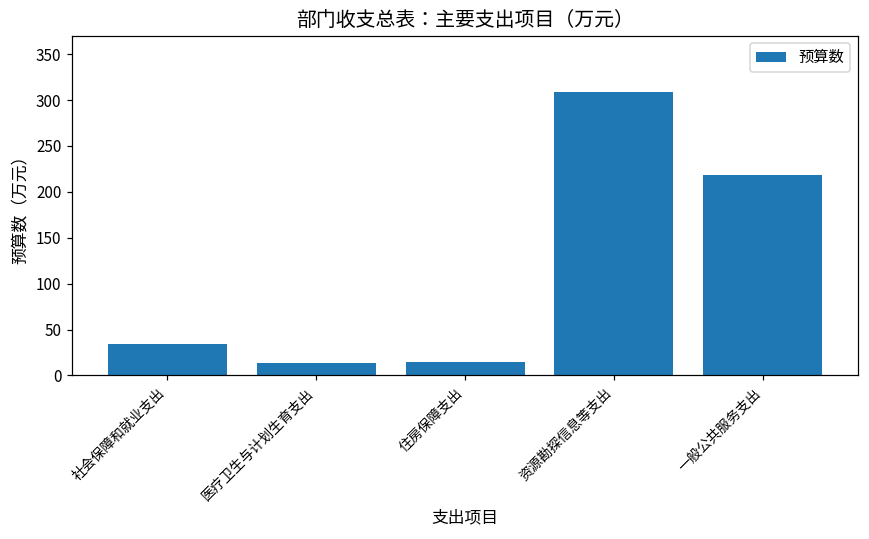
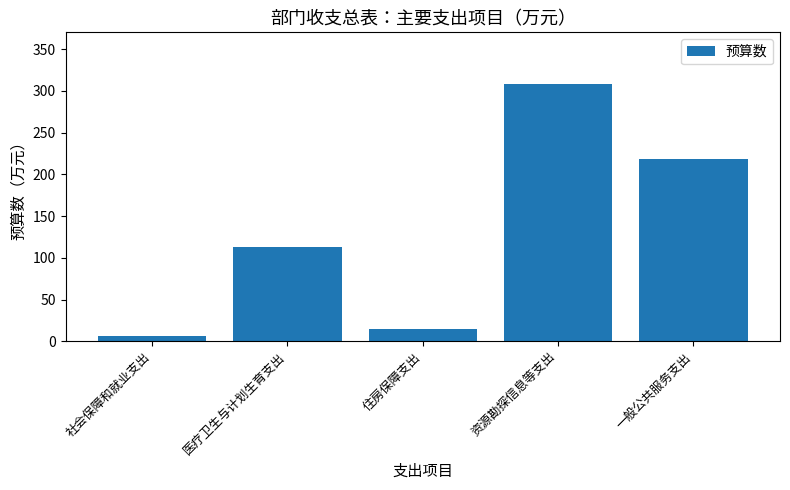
社会保障和就业支出: 30 -> 10
医疗卫生与计划生育支出: 10 -> 110
